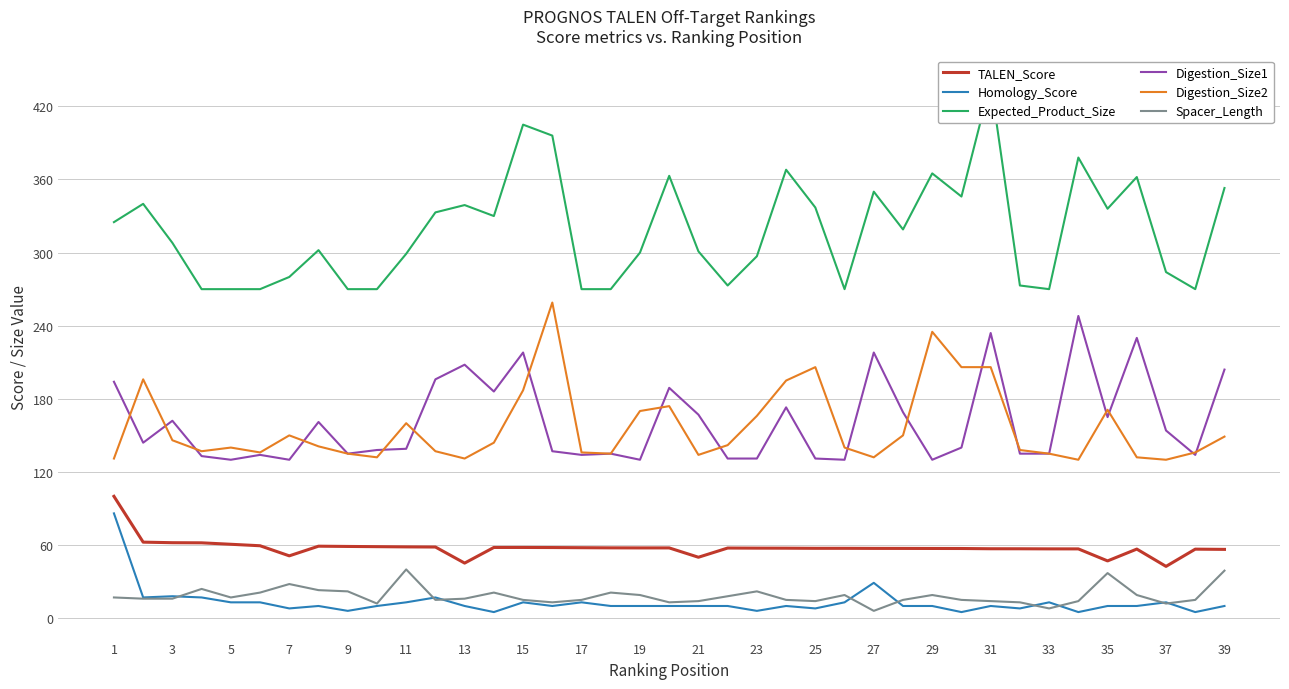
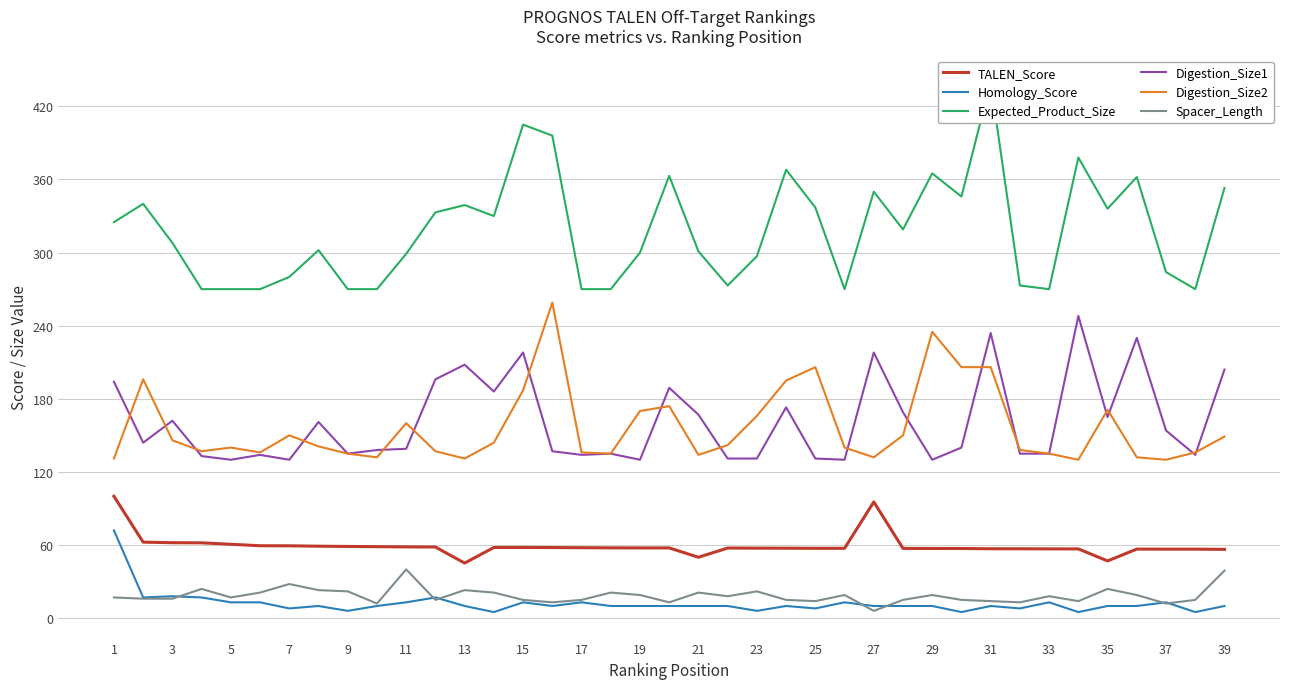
Homology_Score, 1: 86 -> 72
TALEN_Score, 7: 51 -> 59
Spacer_Length, 13: 16 -> 23
Spacer_Length, 21: 14 -> 21
TALEN_Score, 27: 57 -> 95
Homology_Score, 27: 29 -> 10
Spacer_Length, 33: 8 -> 18
Spacer_Length, 35: 37 -> 24
TALEN_Score, 37: 43 -> 57
